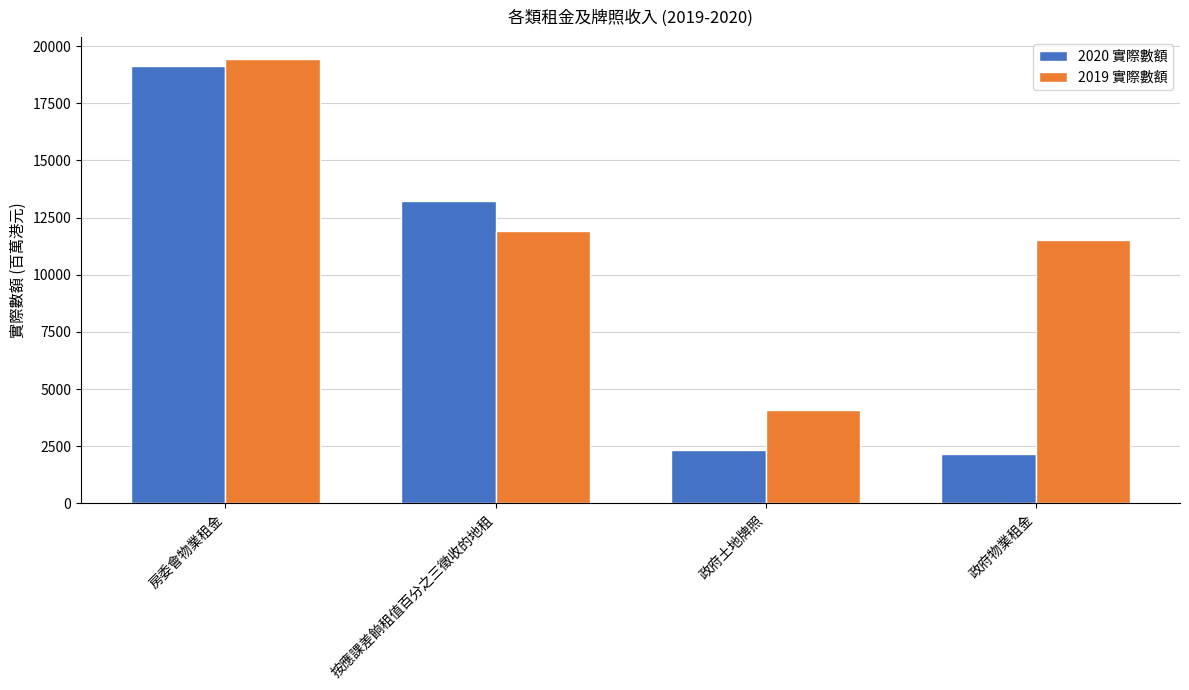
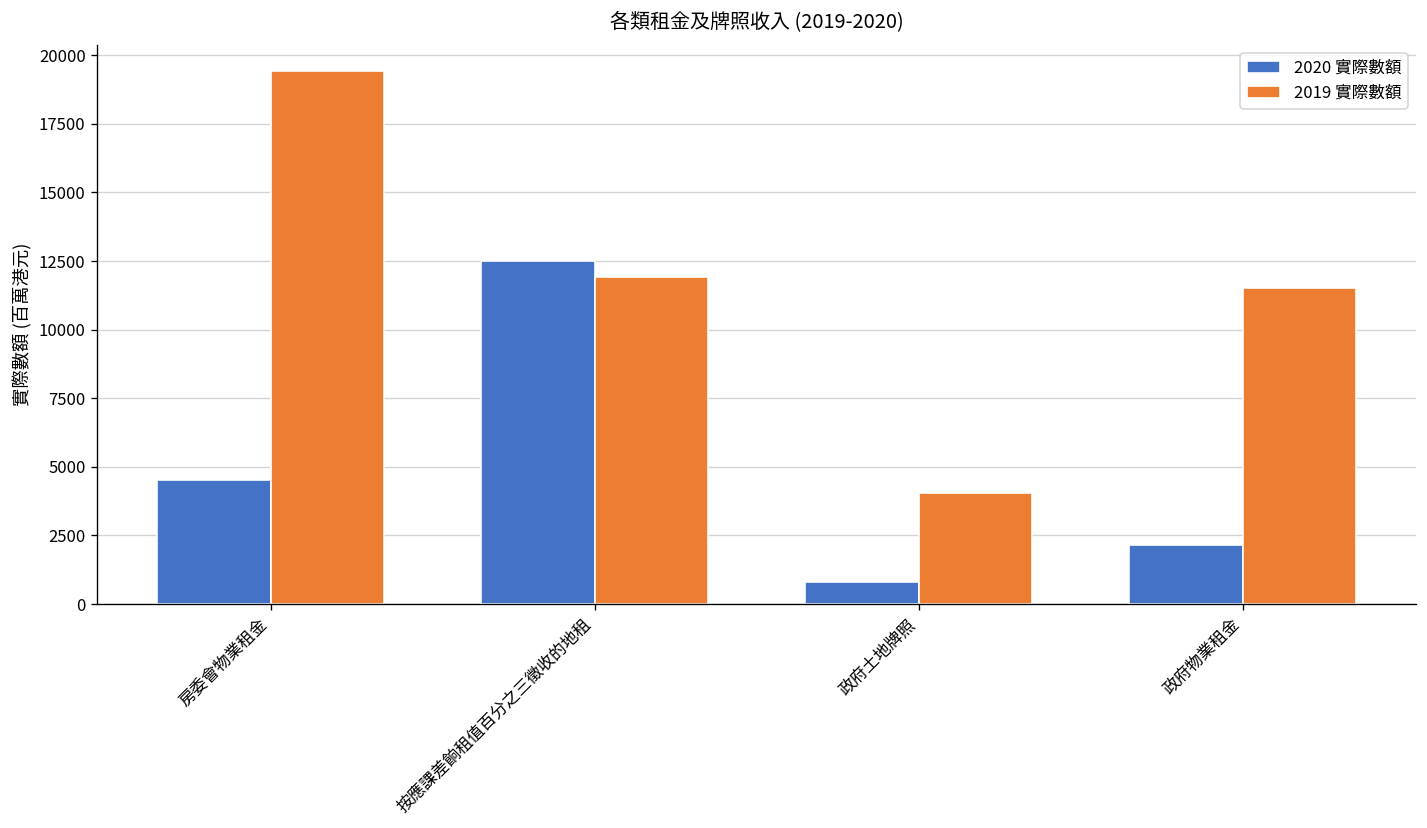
2020 實際數額, 房委會物業租金: 19100 -> 4500
2020 實際數額, 按應課差餉租值百分之三徵收的地租: 13200 -> 12500
2020 實際數額, 政府土地牌照: 2300 -> 800
